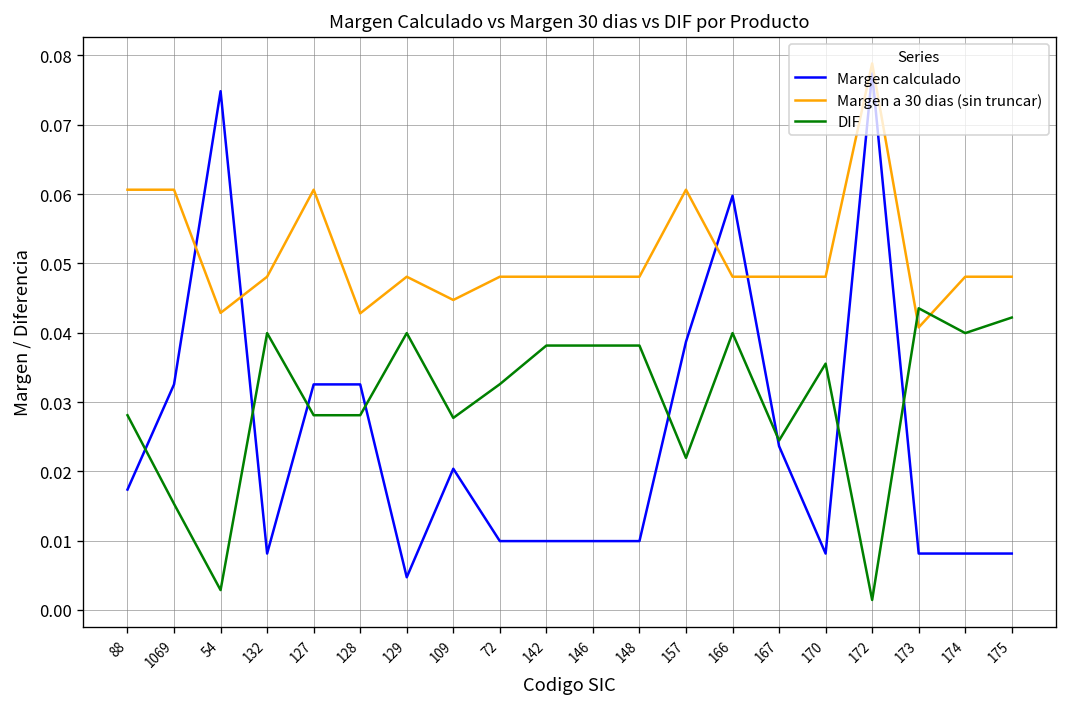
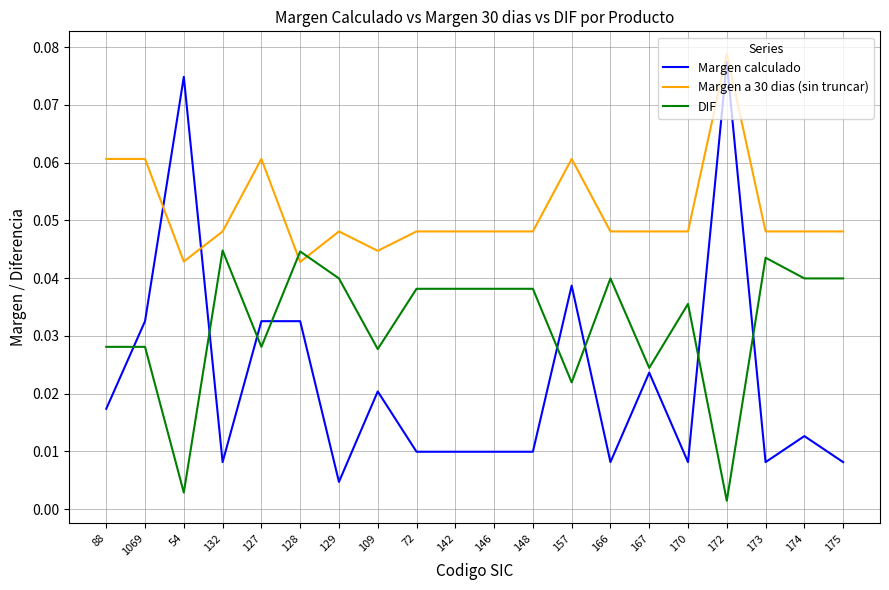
DIF, 1069: 0.015 -> 0.028
DIF, 132: 0.040 -> 0.045
DIF, 128: 0.028 -> 0.045
DIF, 72: 0.033 -> 0.038
Margen calculado, 166: 0.060 -> 0.008
Margen a 30 dias (sin truncar), 173: 0.041 -> 0.048
Margen calculado, 174: 0.008 -> 0.013
DIF, 175: 0.042 -> 0.040
